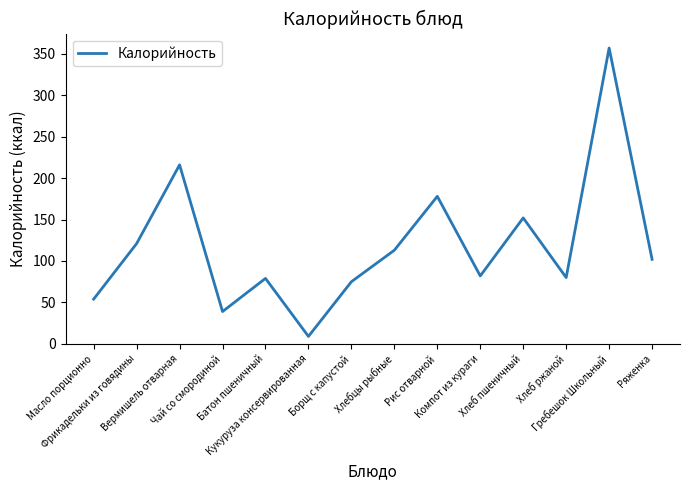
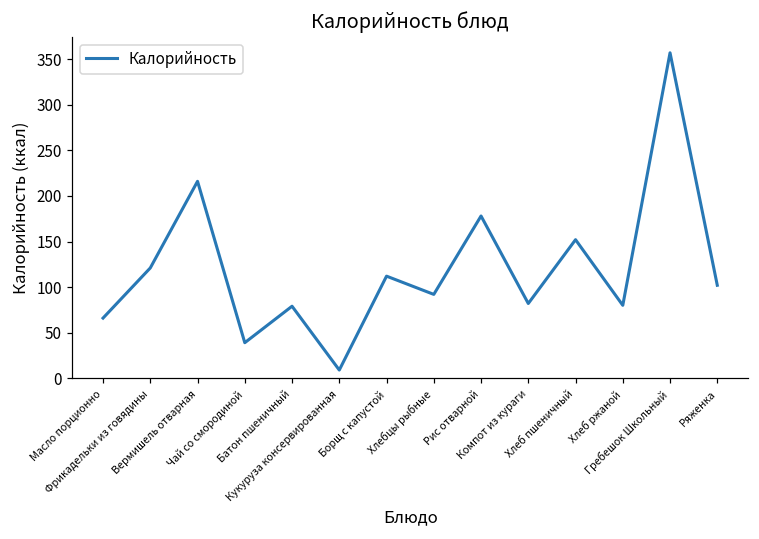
Масло порционно: 50 -> 70
Борщ с капустой: 80 -> 110
Хлебцы рыбные: 110 -> 90
